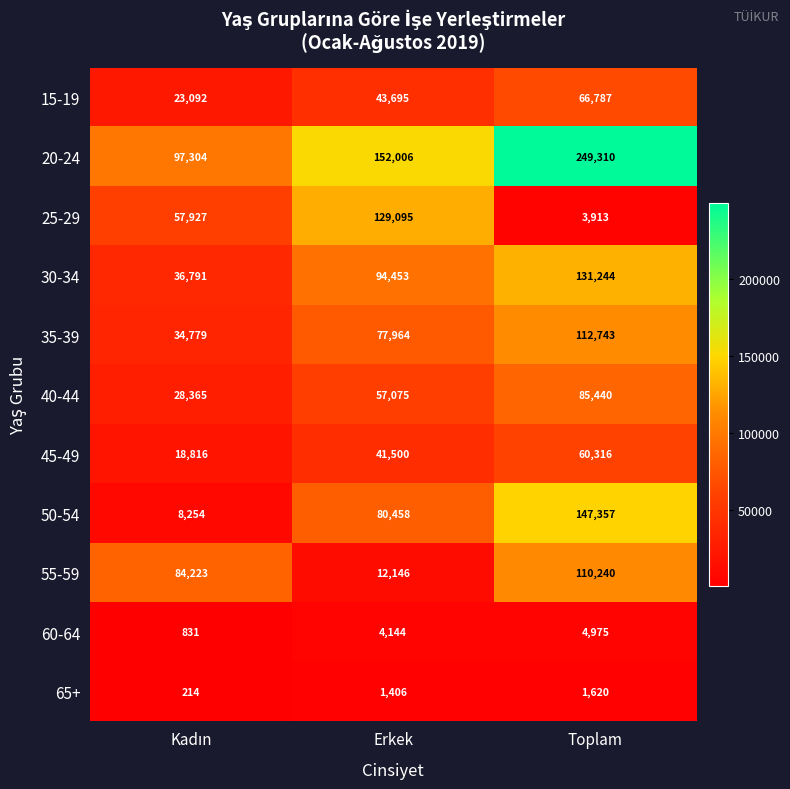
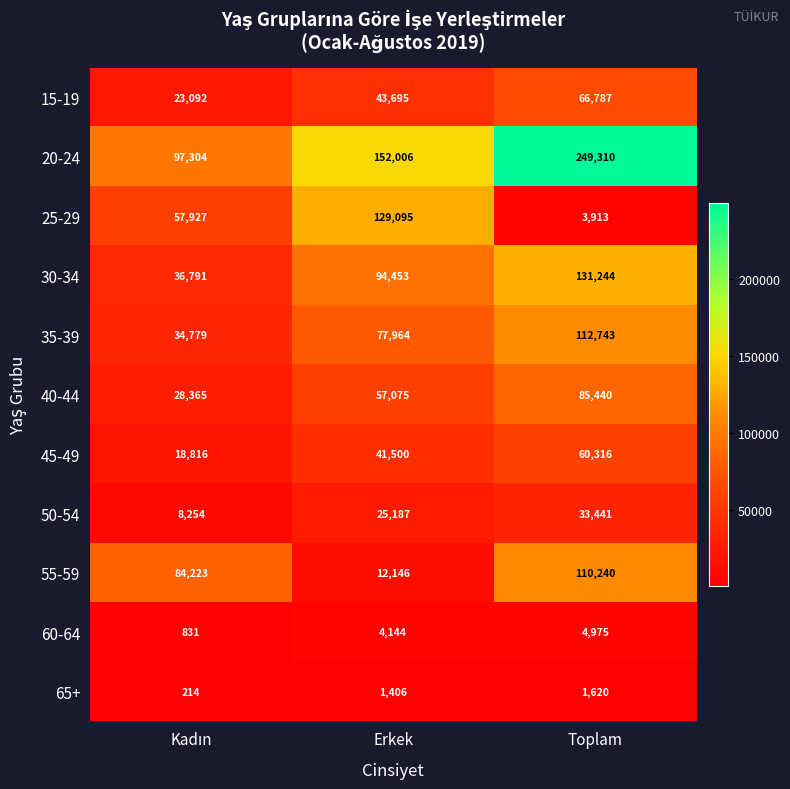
50-54, Erkek: 80,458 -> 25,187
50-54, Toplam: 147,357 -> 33,441
